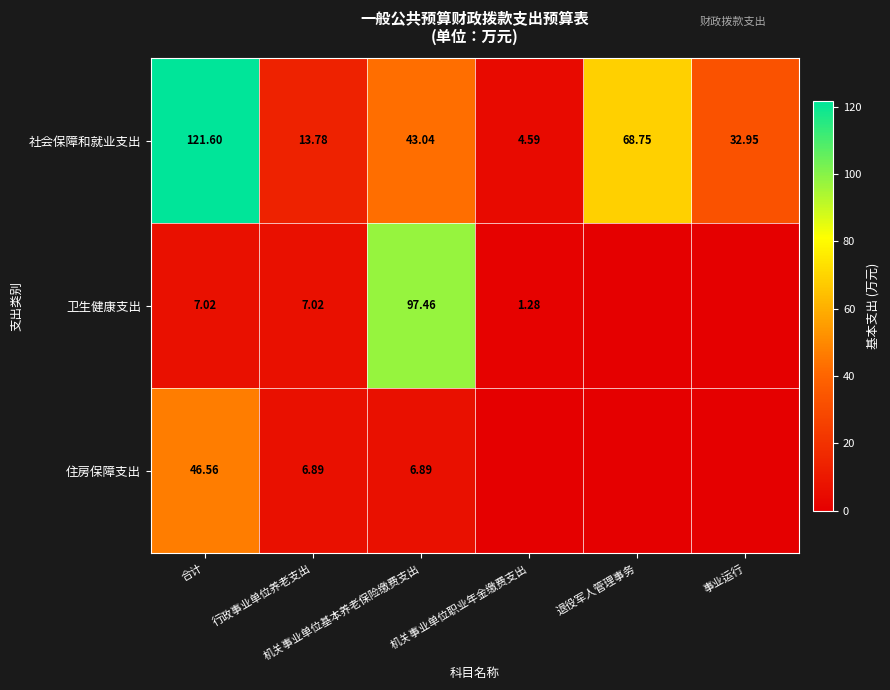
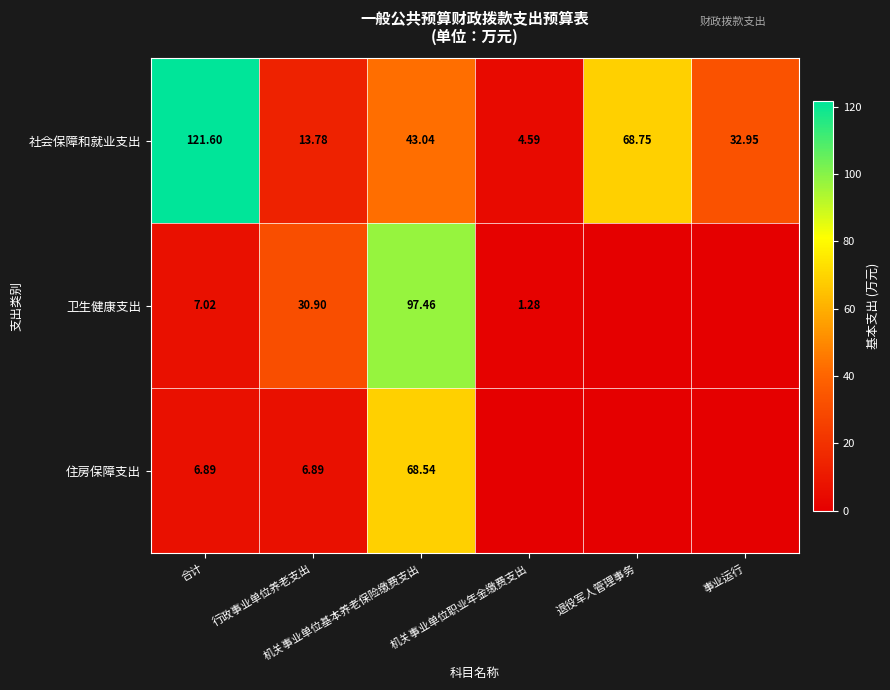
卫生健康支出, 行政事业单位养老支出: 7.02 -> 30.90
住房保障支出, 合计: 46.56 -> 6.89
住房保障支出, 机关事业单位基本养老保险缴费支出: 6.89 -> 68.54
